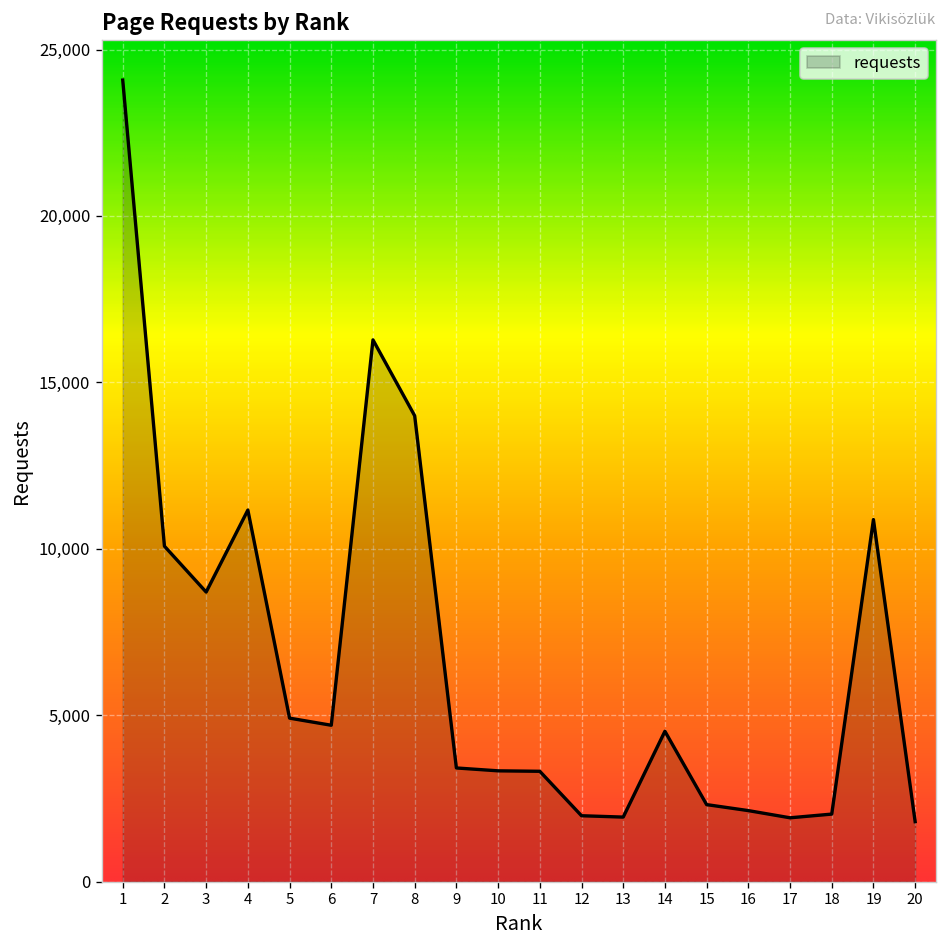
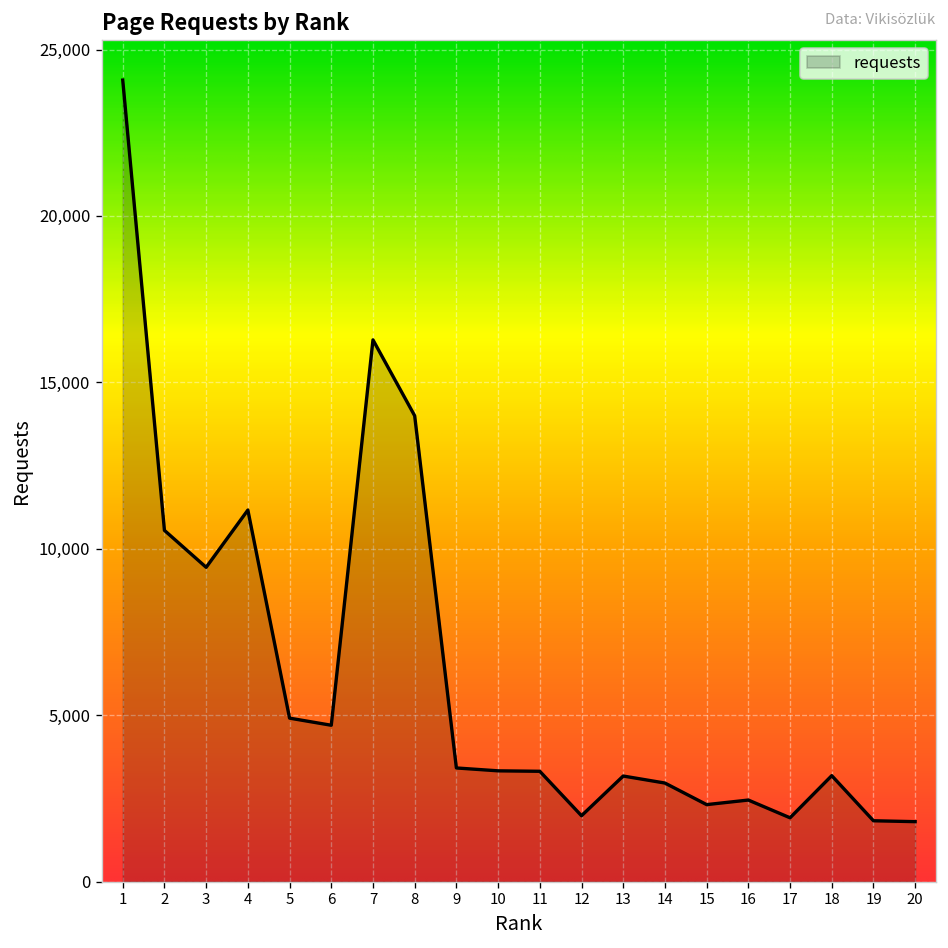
2: 10,100 -> 10,600
3: 8,700 -> 9,400
13: 1,900 -> 3,200
14: 4,500 -> 3,000
16: 2,100 -> 2,500
18: 2,000 -> 3,200
19: 10,900 -> 1,800
